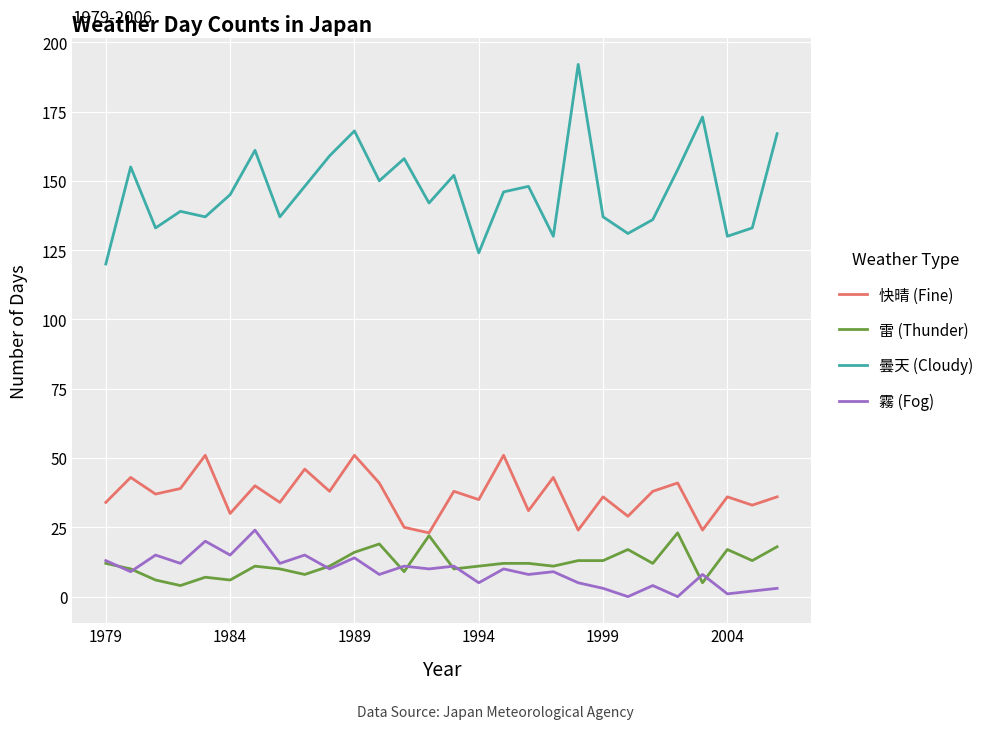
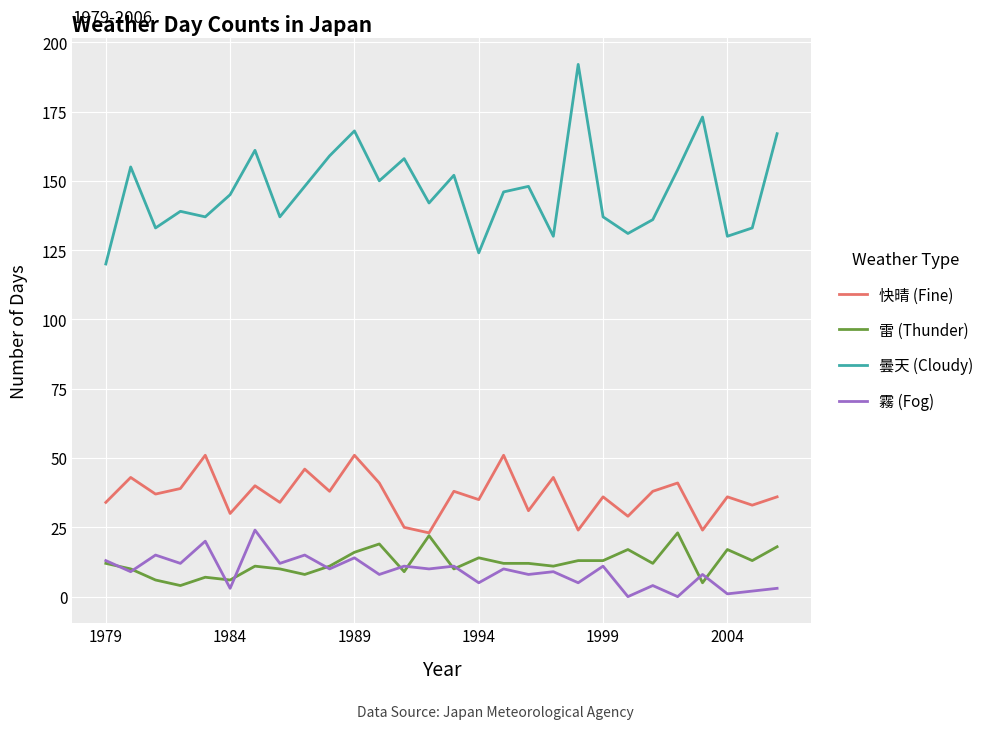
霧 (Fog), 1984: 15 -> 3
雷 (Thunder), 1994: 11 -> 14
霧 (Fog), 1999: 3 -> 11
